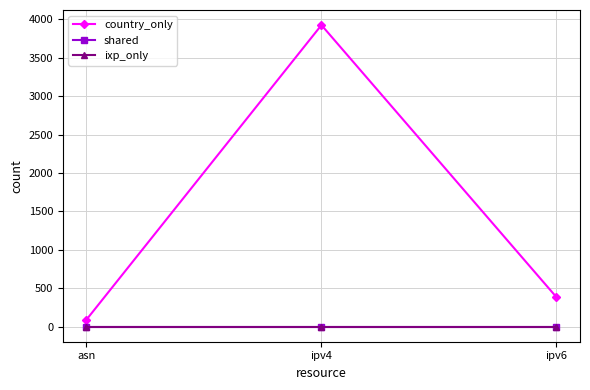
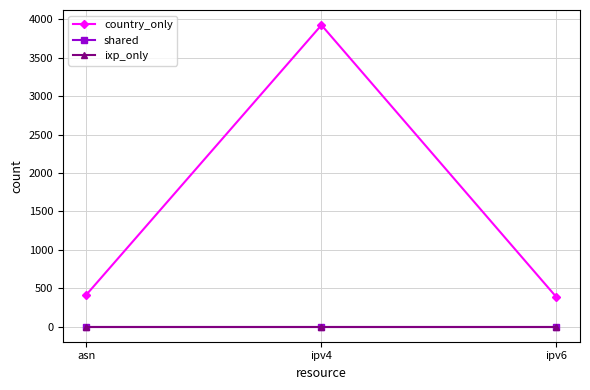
country_only, asn: 100 -> 400
